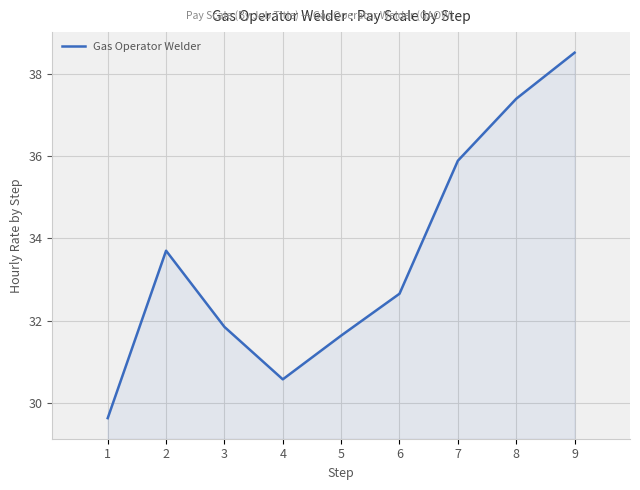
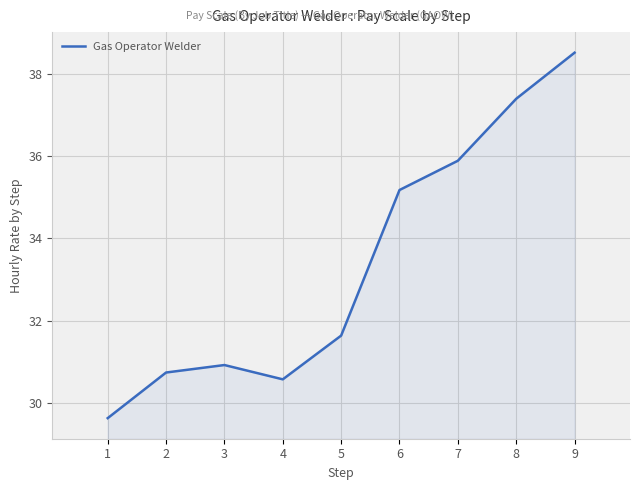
2: 33.7 -> 30.7
3: 31.8 -> 30.9
6: 32.7 -> 35.2
